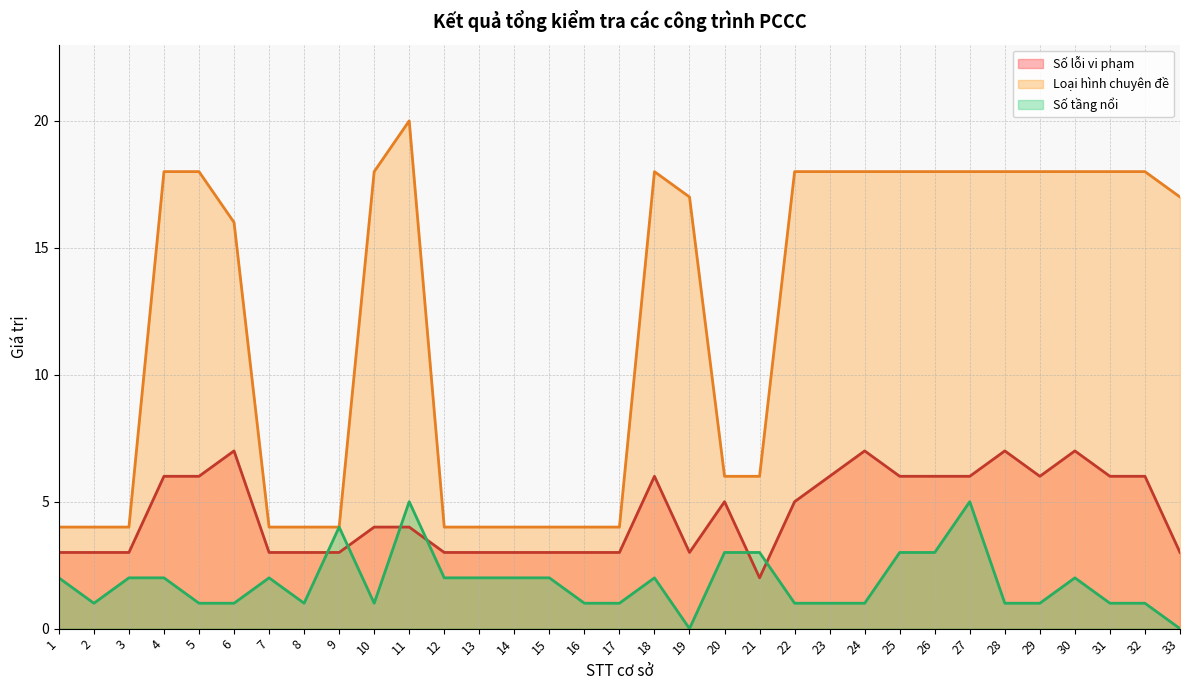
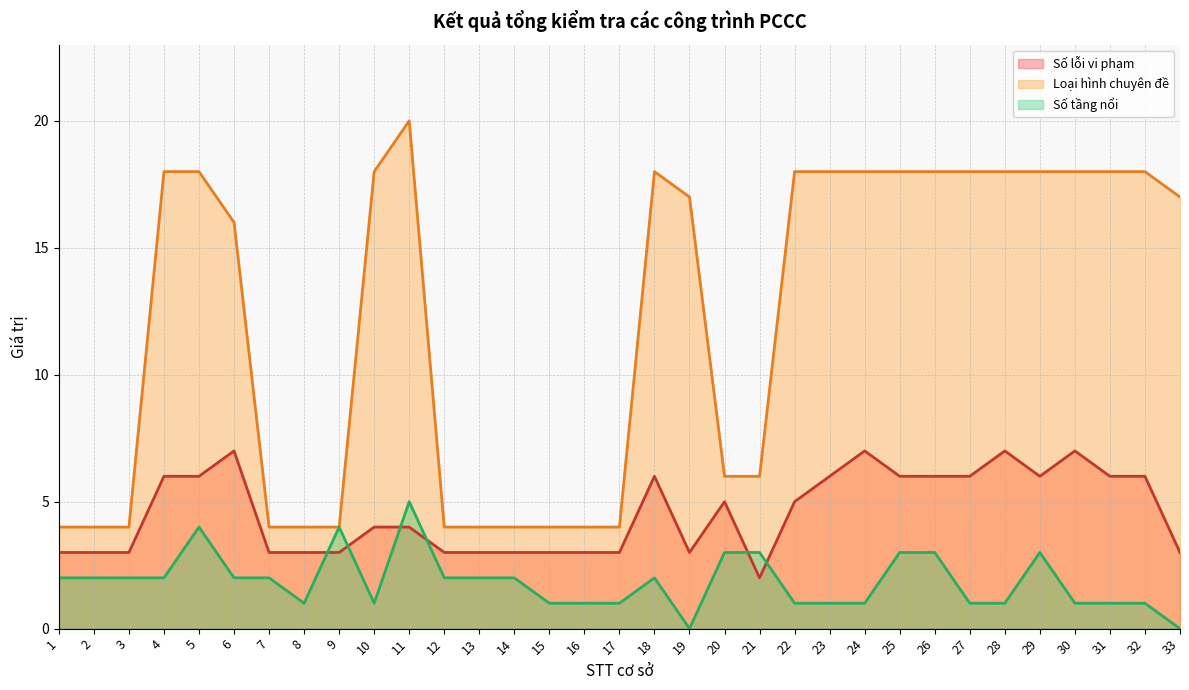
Số tầng nổi, 2: 1 -> 2
Số tầng nổi, 5: 1 -> 4
Số tầng nổi, 6: 1 -> 2
Số tầng nổi, 15: 2 -> 1
Số tầng nổi, 27: 5 -> 1
Số tầng nổi, 29: 1 -> 3
Số tầng nổi, 30: 2 -> 1
